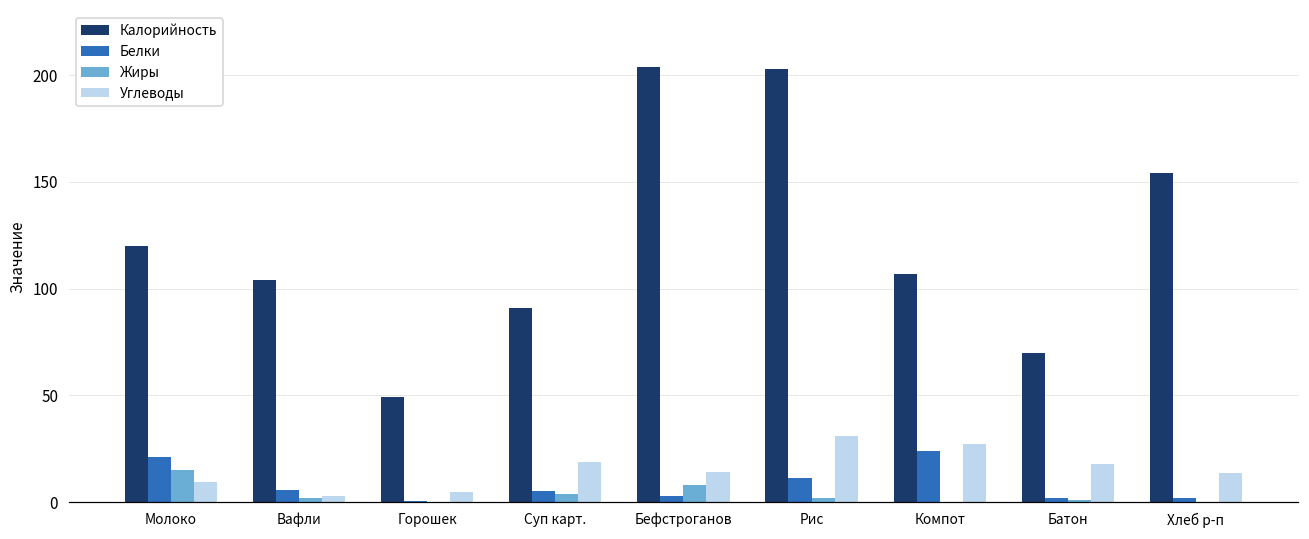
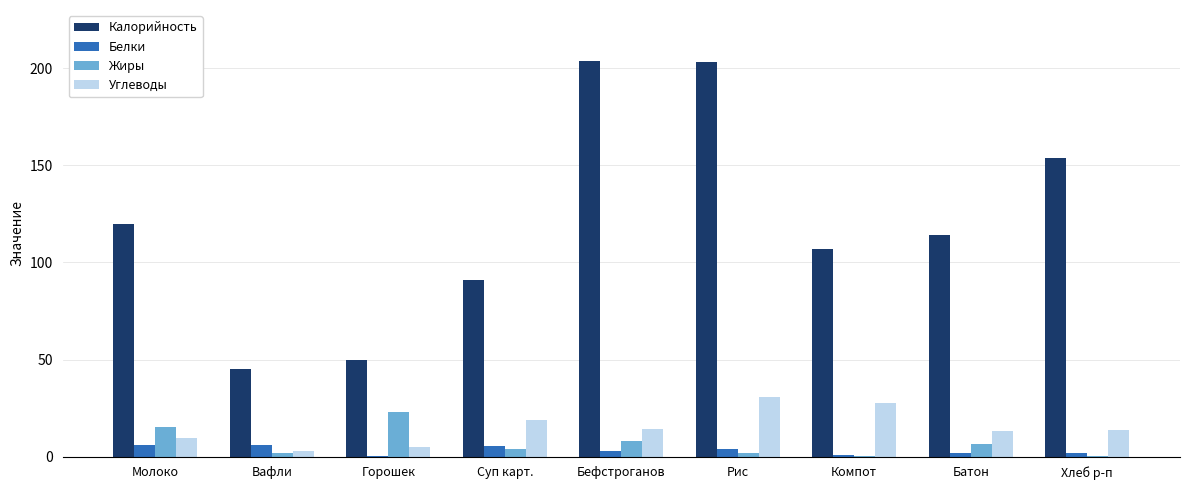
Белки, Молоко: 21 -> 6
Калорийность, Вафли: 104 -> 45
Жиры, Горошек: 0 -> 23
Белки, Рис: 12 -> 4
Белки, Компот: 24 -> 1
Калорийность, Батон: 70 -> 114
Жиры, Батон: 1 -> 6
Углеводы, Батон: 18 -> 13
